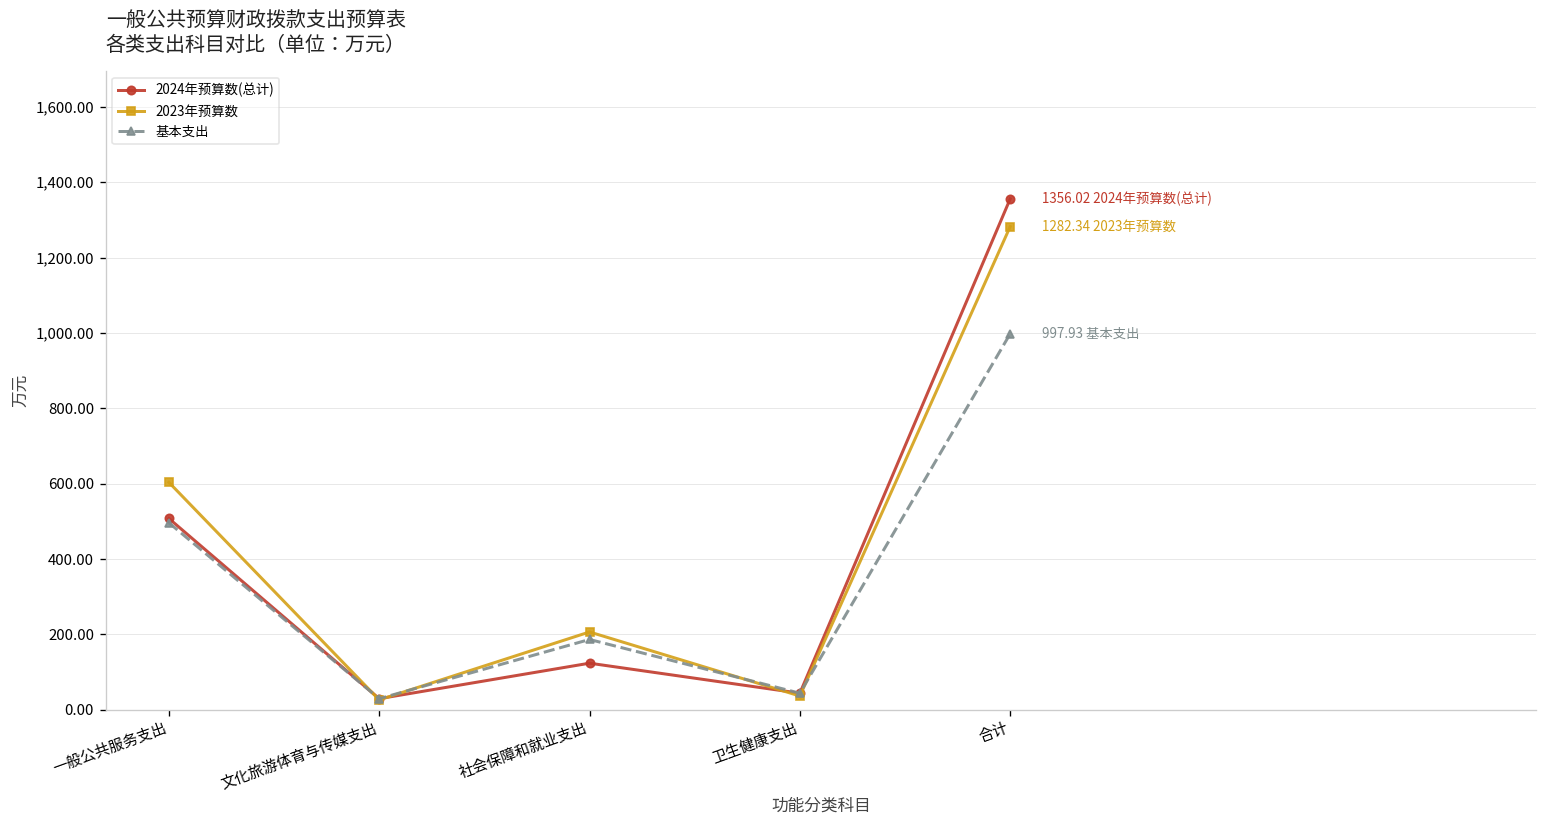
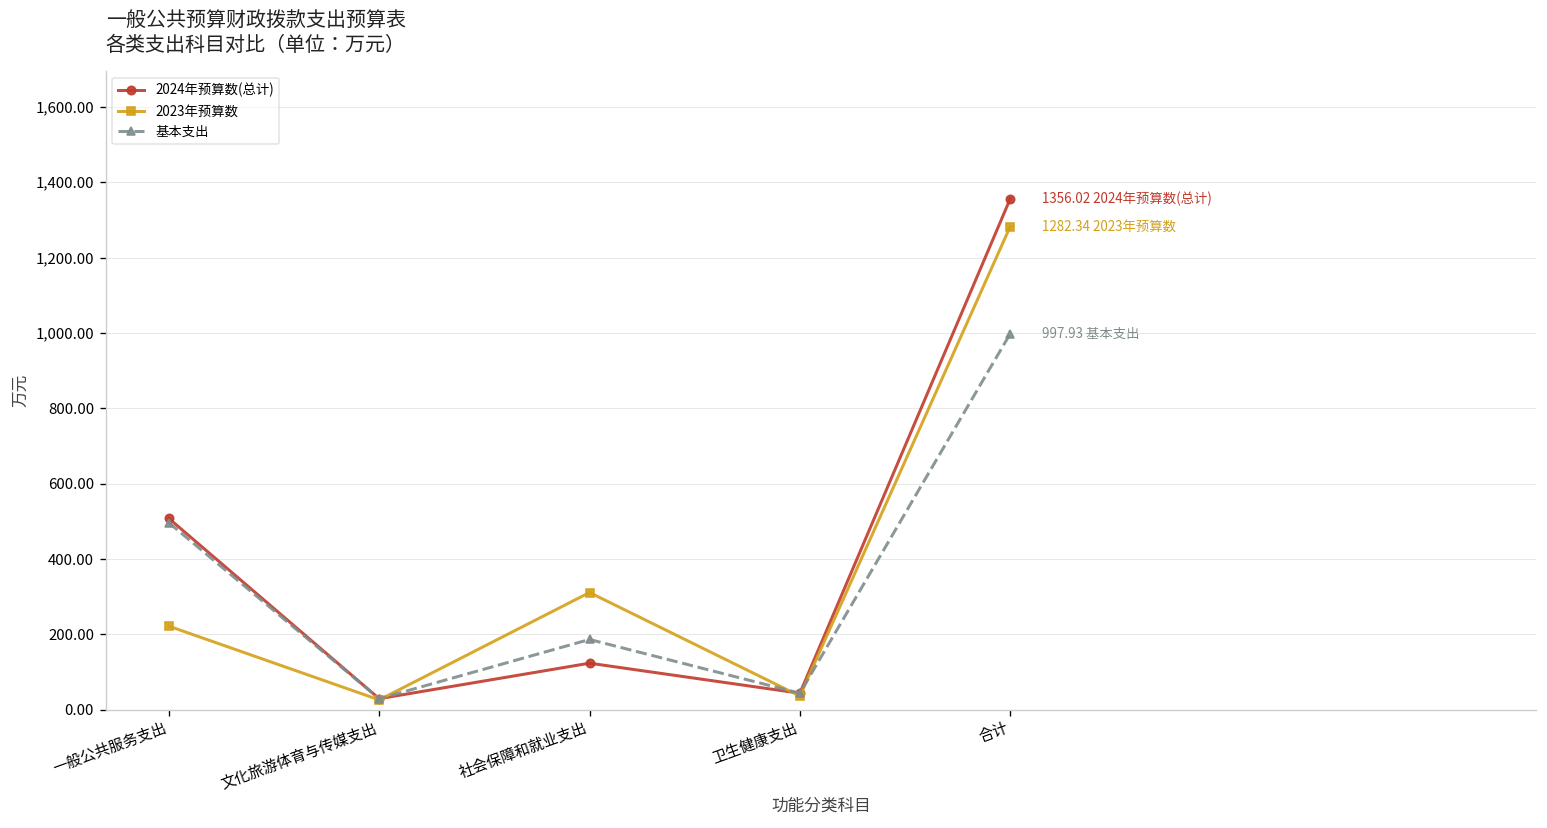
2023年预算数, 一般公共服务支出: 600 -> 220
2023年预算数, 社会保障和就业支出: 210 -> 310
